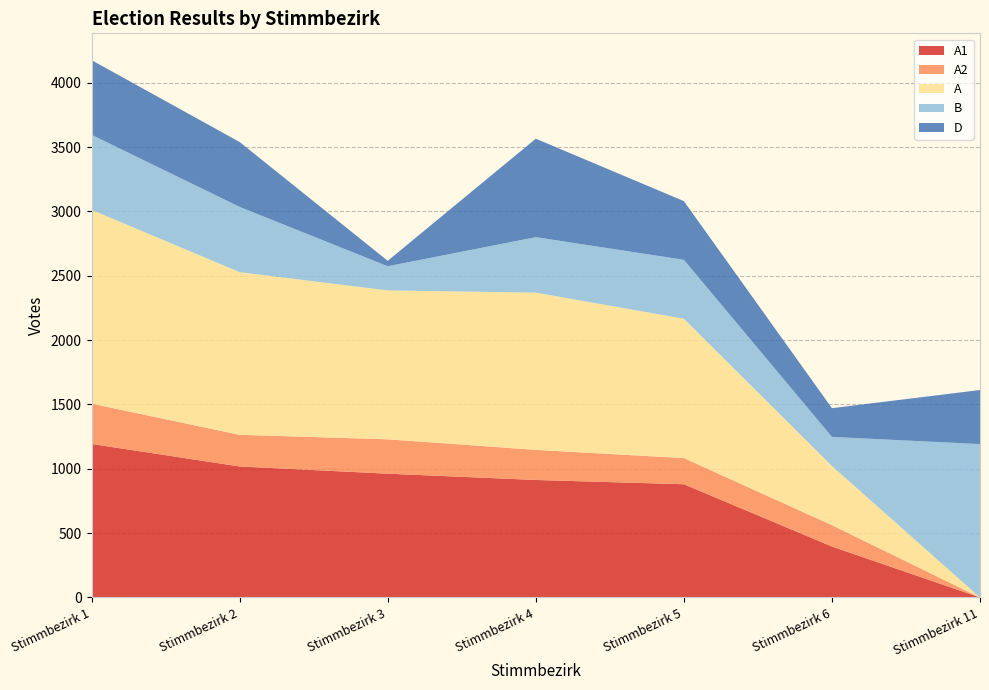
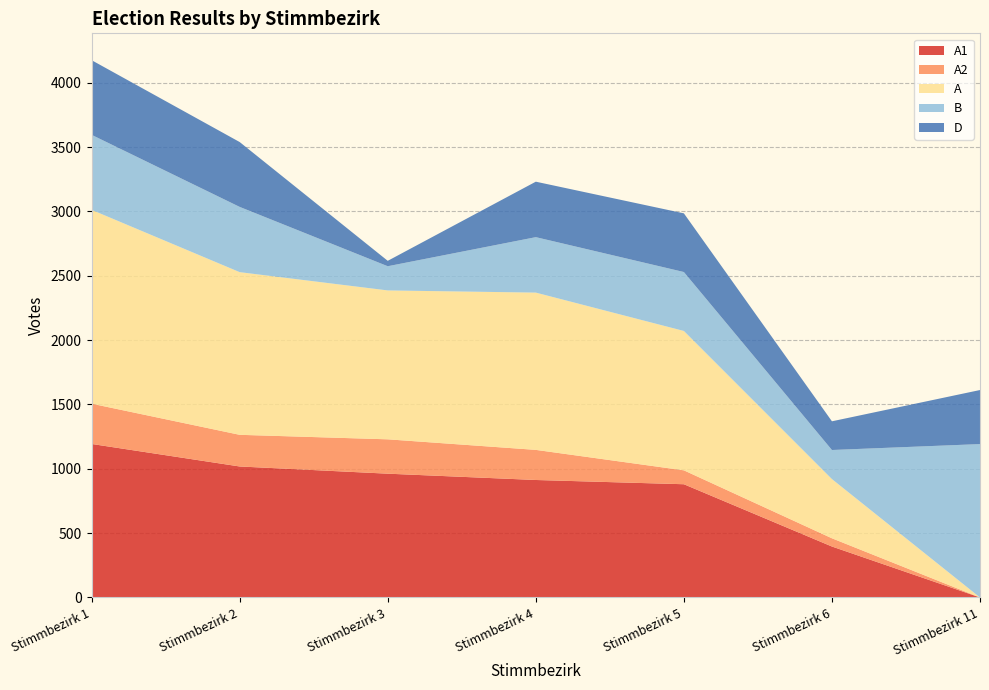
D, Stimmbezirk 4: 770 -> 430
A2, Stimmbezirk 5: 200 -> 110
A2, Stimmbezirk 6: 170 -> 60
